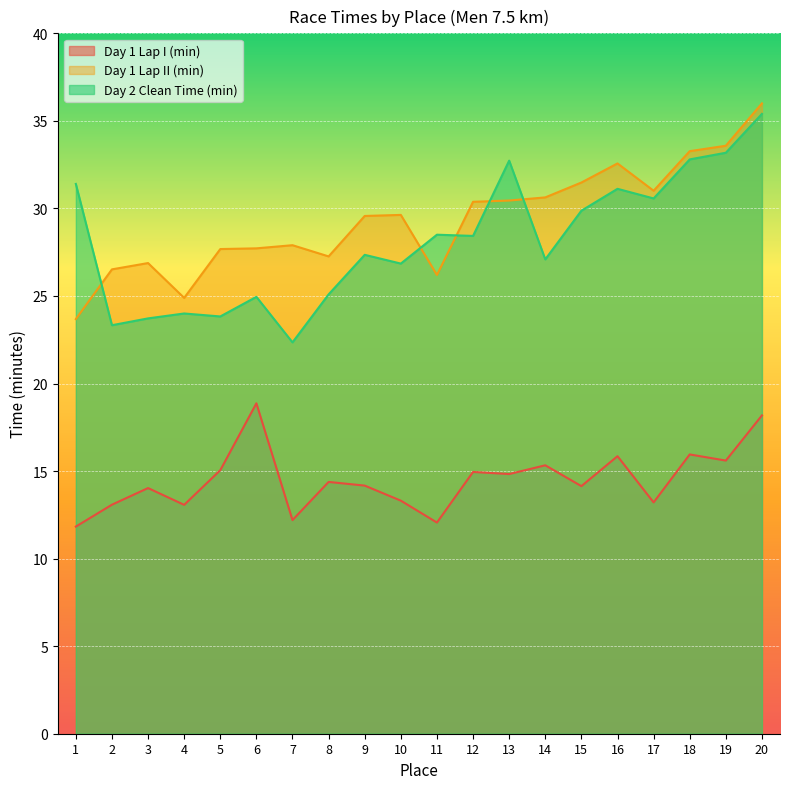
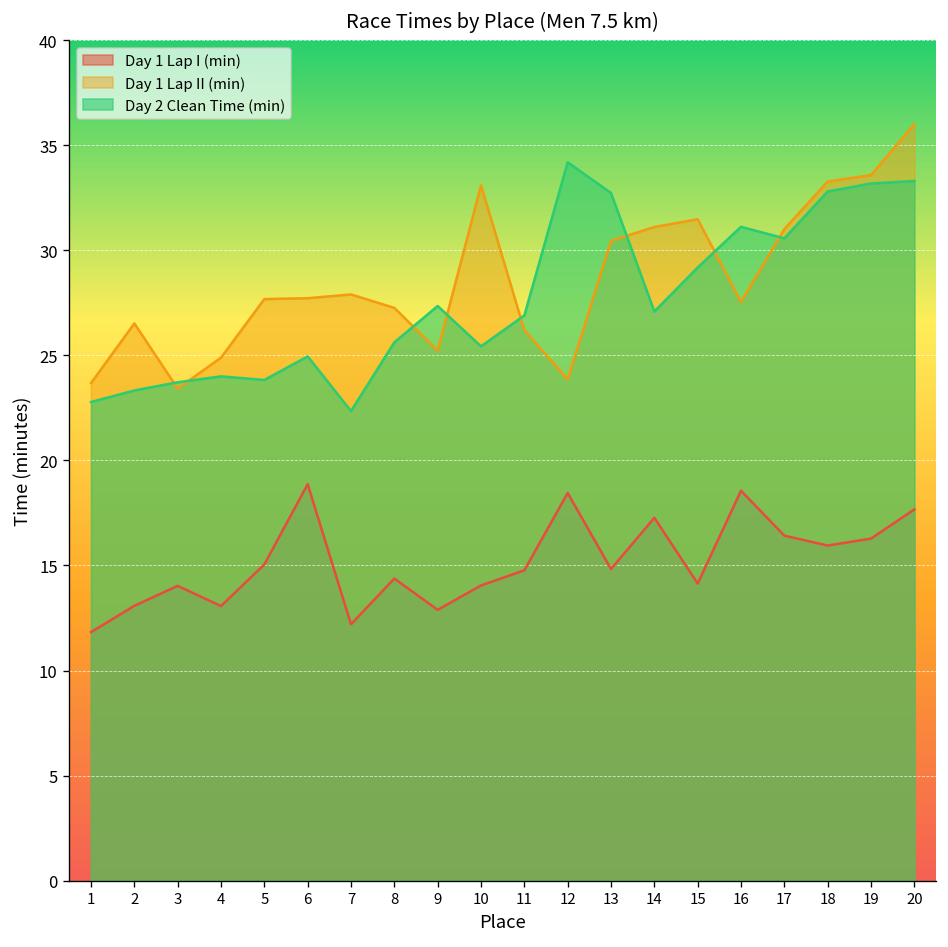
Day 2 Clean Time (min), 1: 31.4 -> 22.8
Day 1 Lap II (min), 3: 26.9 -> 23.4
Day 2 Clean Time (min), 8: 25.1 -> 25.6
Day 1 Lap I (min), 9: 14.2 -> 12.9
Day 1 Lap II (min), 9: 29.6 -> 25.2
Day 1 Lap I (min), 10: 13.3 -> 14.1
Day 1 Lap II (min), 10: 29.6 -> 33.1
Day 2 Clean Time (min), 10: 26.9 -> 25.4
Day 1 Lap I (min), 11: 12.1 -> 14.8
Day 2 Clean Time (min), 11: 28.5 -> 26.9
Day 1 Lap I (min), 12: 15.0 -> 18.5
Day 1 Lap II (min), 12: 30.4 -> 23.9
Day 2 Clean Time (min), 12: 28.4 -> 34.2
Day 1 Lap I (min), 14: 15.3 -> 17.3
Day 1 Lap II (min), 14: 30.6 -> 31.1
Day 2 Clean Time (min), 15: 29.9 -> 29.2
Day 1 Lap I (min), 16: 15.9 -> 18.6
Day 1 Lap II (min), 16: 32.6 -> 27.5
Day 1 Lap I (min), 17: 13.2 -> 16.4
Day 1 Lap I (min), 19: 15.6 -> 16.3
Day 1 Lap I (min), 20: 18.2 -> 17.7
Day 2 Clean Time (min), 20: 35.4 -> 33.3
